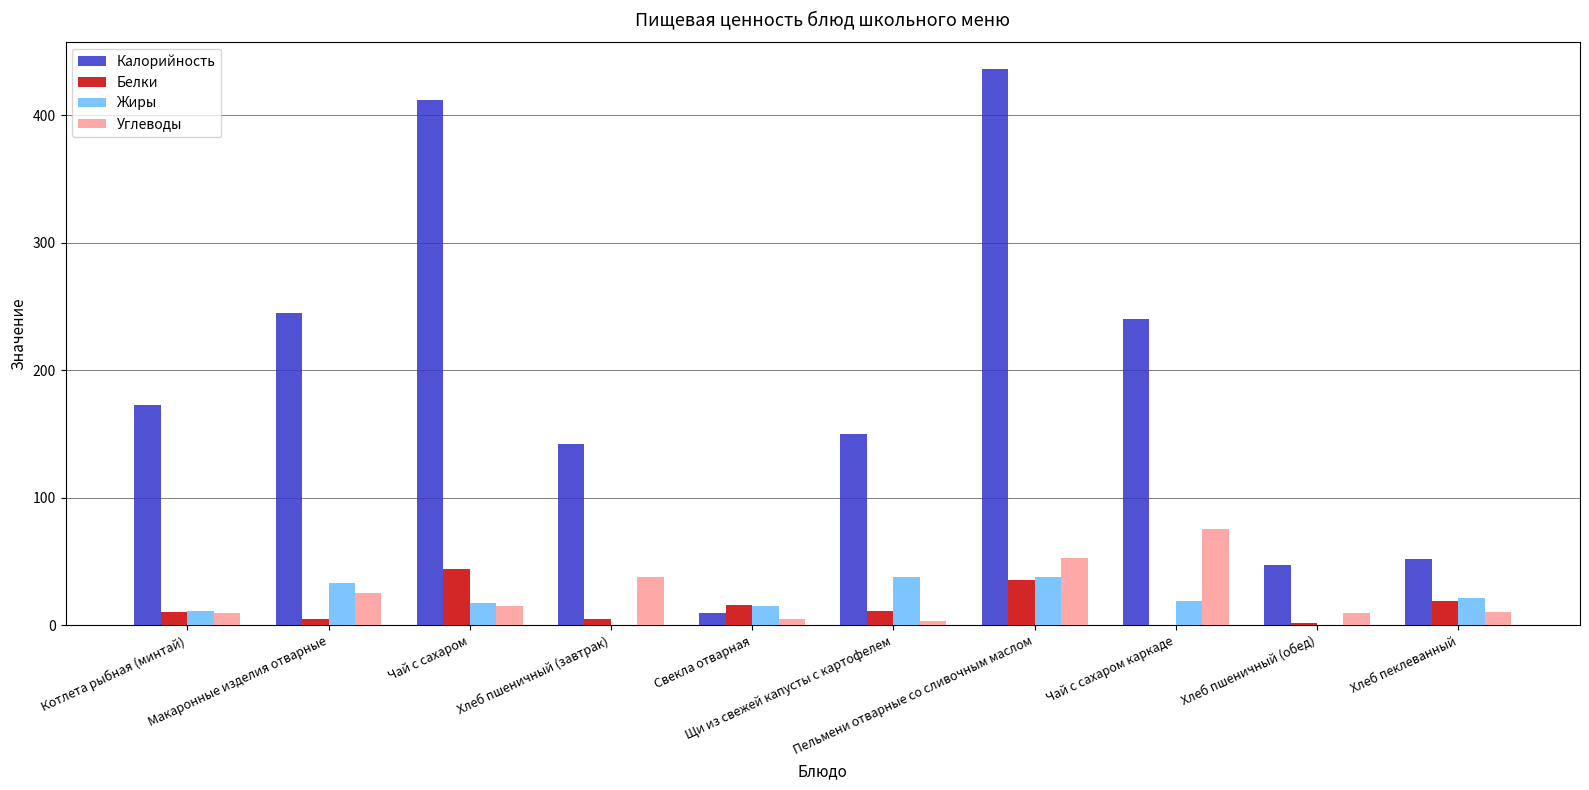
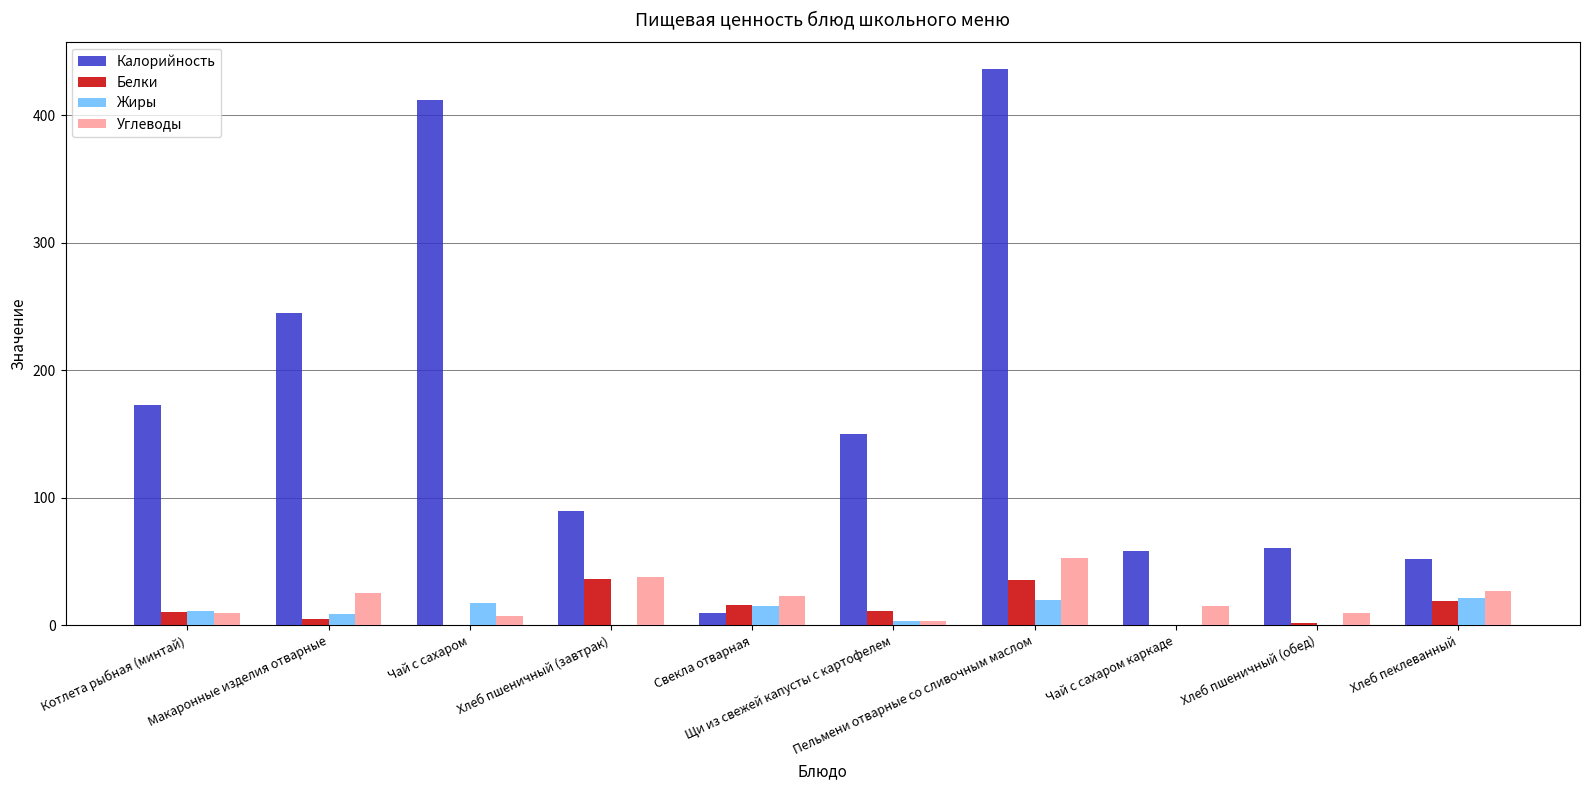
Жиры, Макаронные изделия отварные: 33 -> 9
Белки, Чай с сахаром: 44 -> 0
Углеводы, Чай с сахаром: 15 -> 7
Калорийность, Хлеб пшеничный (завтрак): 142 -> 89
Белки, Хлеб пшеничный (завтрак): 5 -> 36
Углеводы, Свекла отварная: 5 -> 23
Жиры, Щи из свежей капусты с картофелем: 38 -> 4
Жиры, Пельмени отварные со сливочным маслом: 38 -> 20
Калорийность, Чай с сахаром каркаде: 240 -> 58
Жиры, Чай с сахаром каркаде: 19 -> 0
Углеводы, Чай с сахаром каркаде: 75 -> 15
Калорийность, Хлеб пшеничный (обед): 47 -> 60
Углеводы, Хлеб пеклеванный: 10 -> 26
